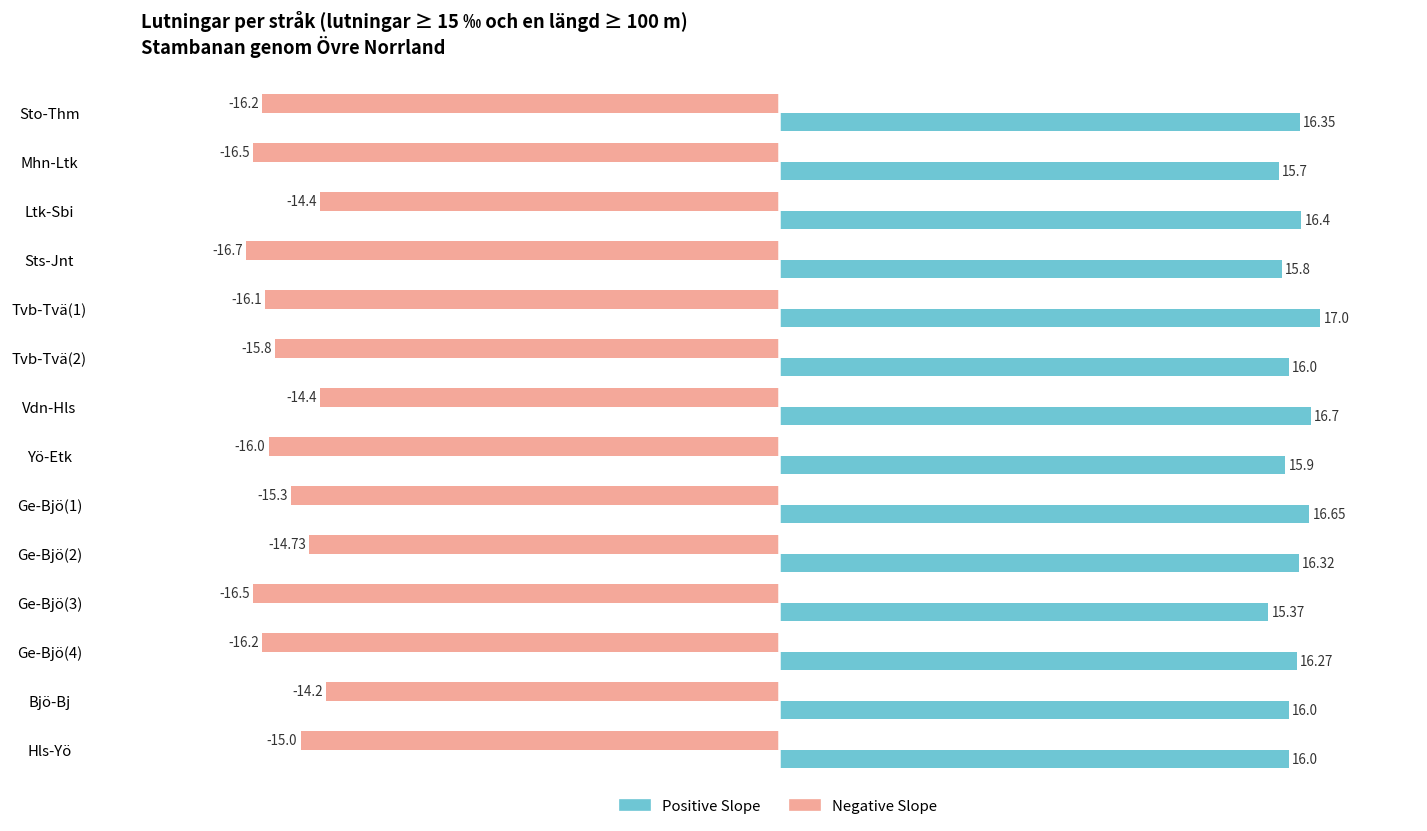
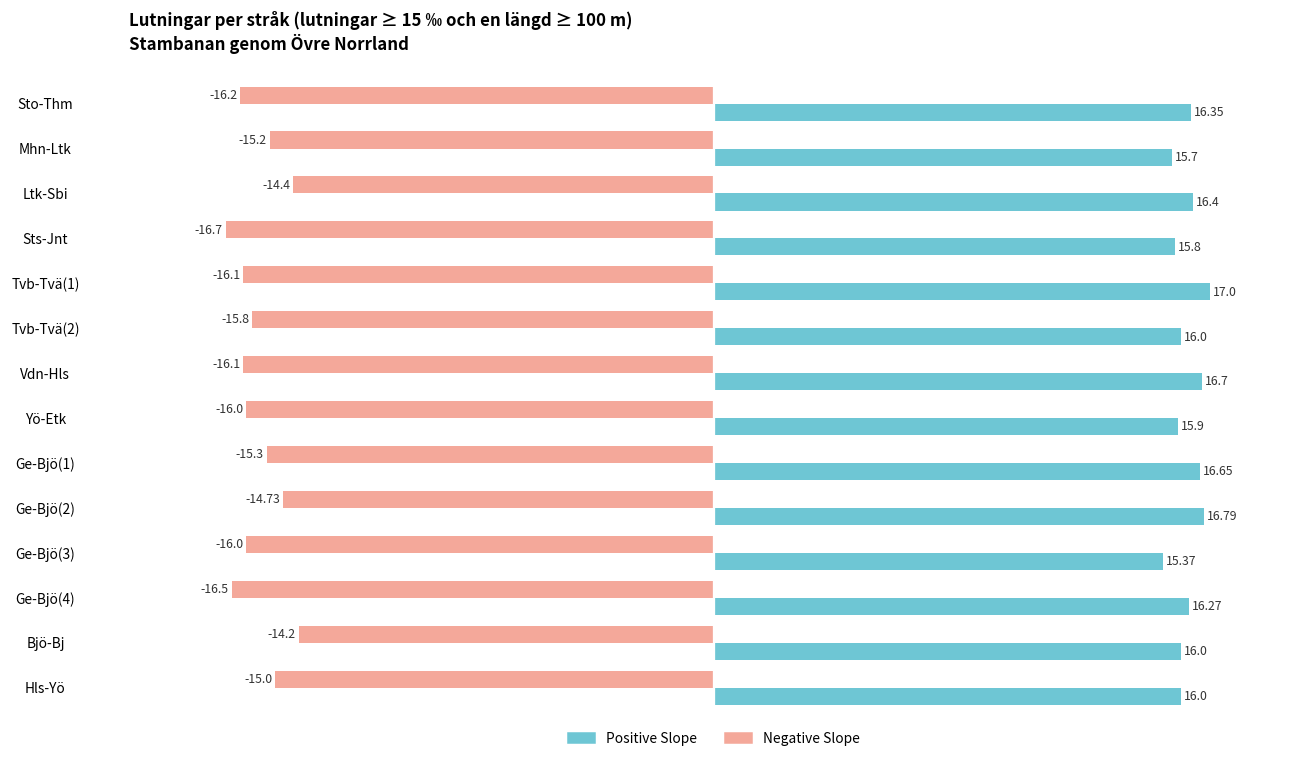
Negative Slope, Mhn-Ltk: -16.5 -> -15.2
Negative Slope, Vdn-Hls: -14.4 -> -16.1
Positive Slope, Ge-Bjö(2): 16.32 -> 16.79
Negative Slope, Ge-Bjö(3): -16.5 -> -16.0
Negative Slope, Ge-Bjö(4): -16.2 -> -16.5
